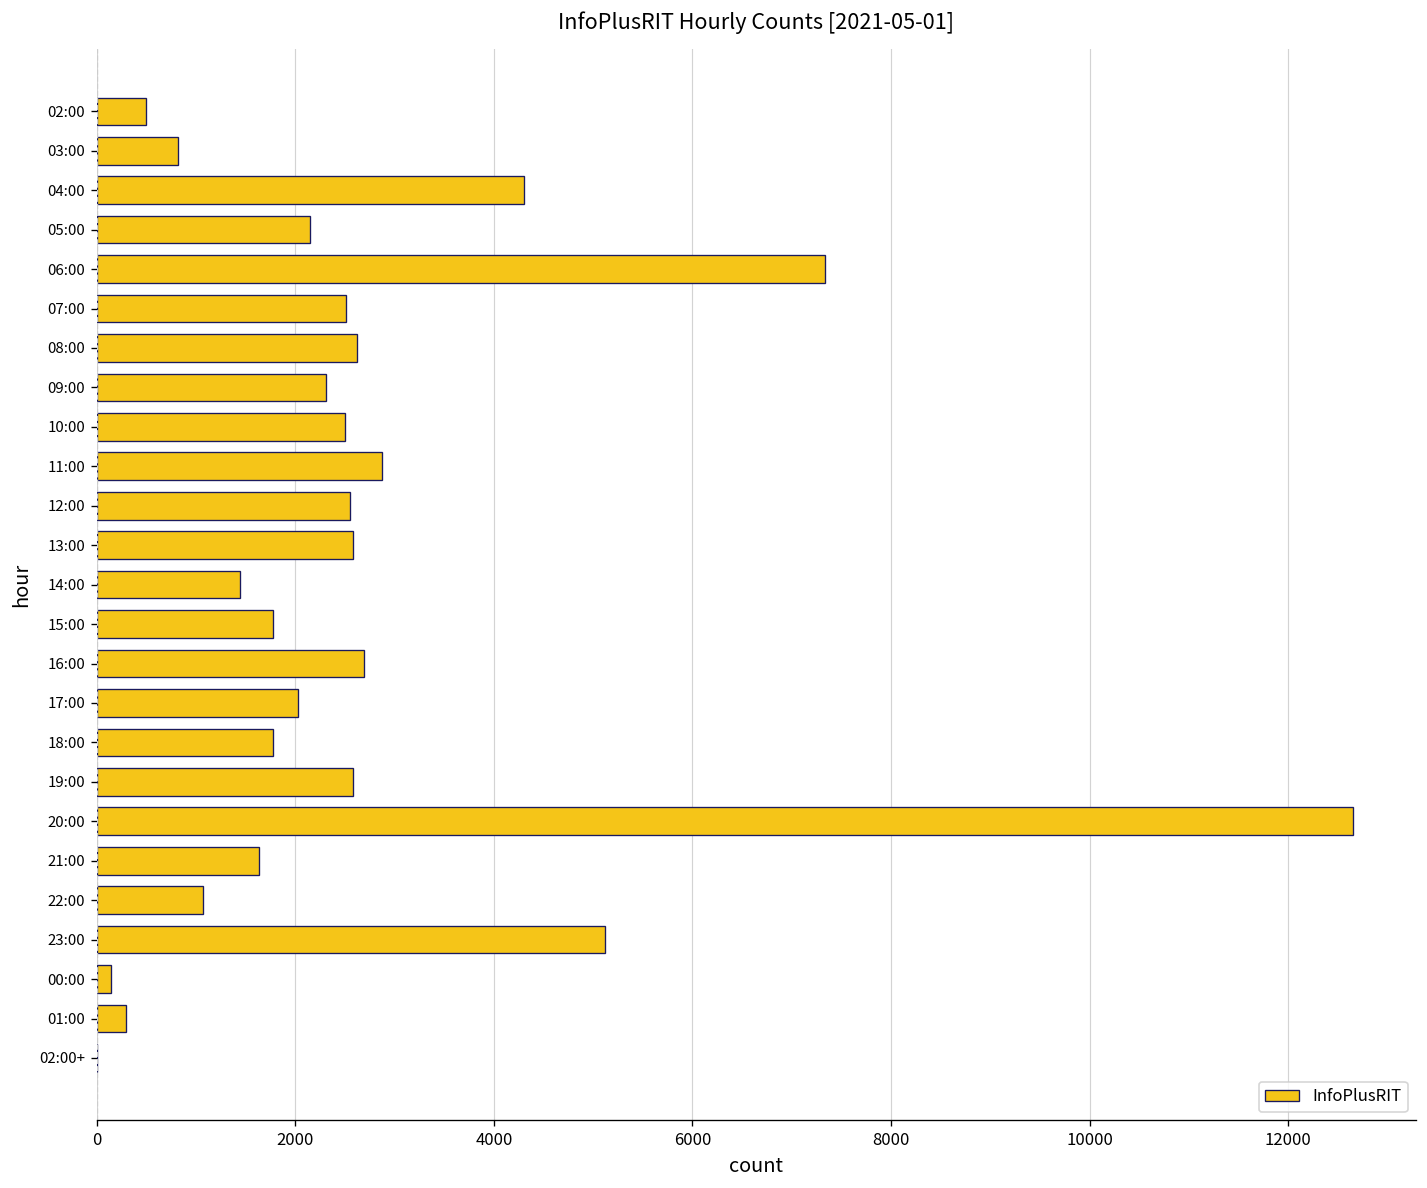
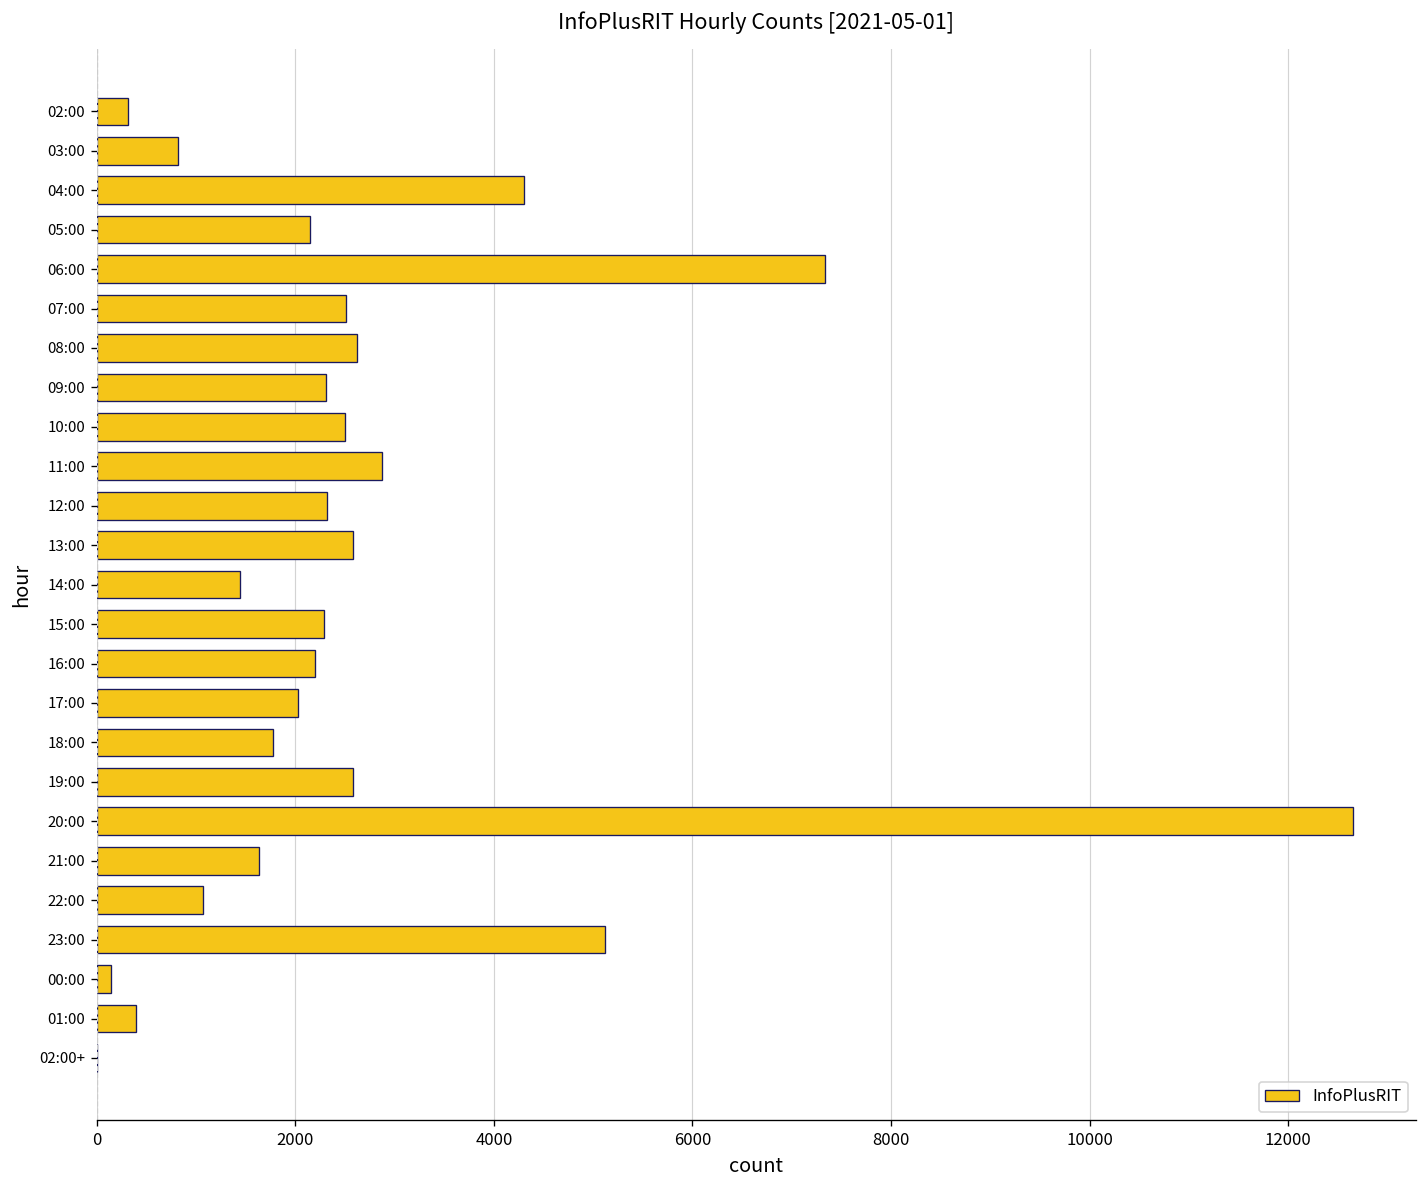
02:00: 500 -> 300
12:00: 2600 -> 2300
15:00: 1800 -> 2300
16:00: 2700 -> 2200
01:00: 300 -> 400
